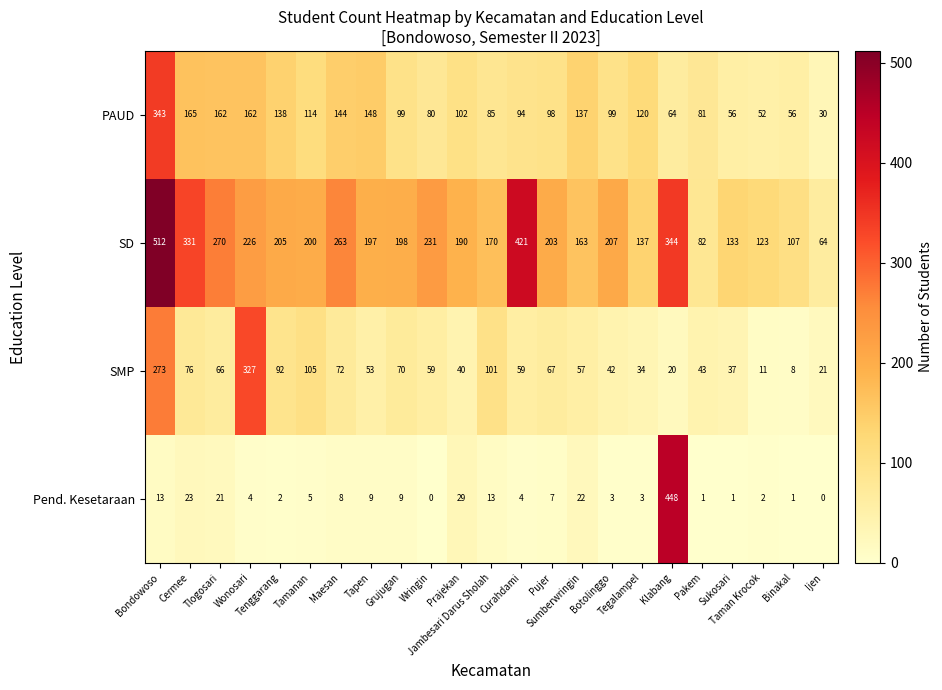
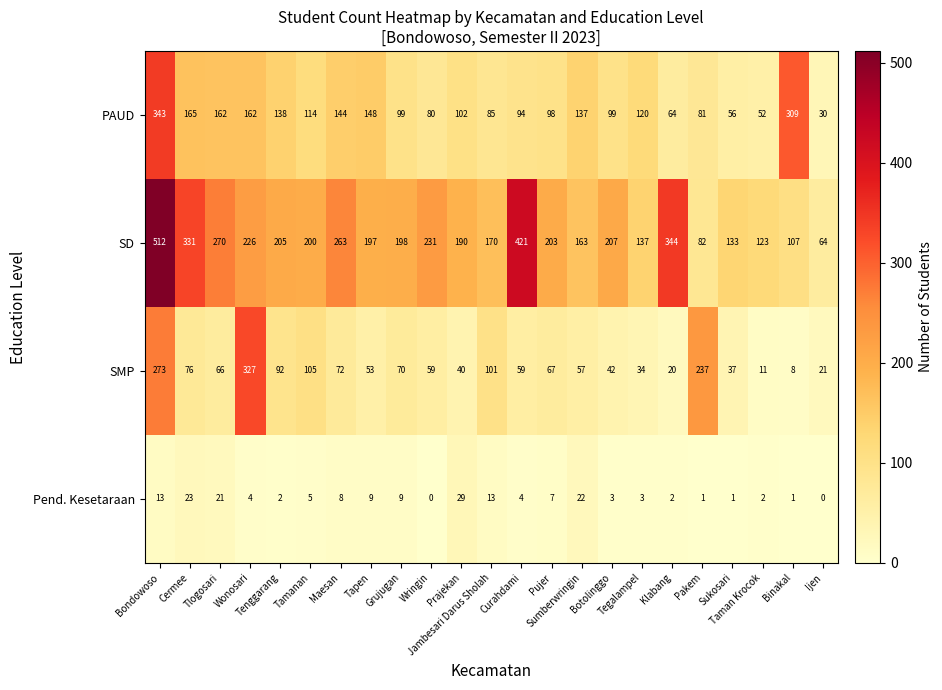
PAUD, Binakal: 56 -> 309
SMP, Pakem: 43 -> 237
Pend. Kesetaraan, Klabang: 448 -> 2
